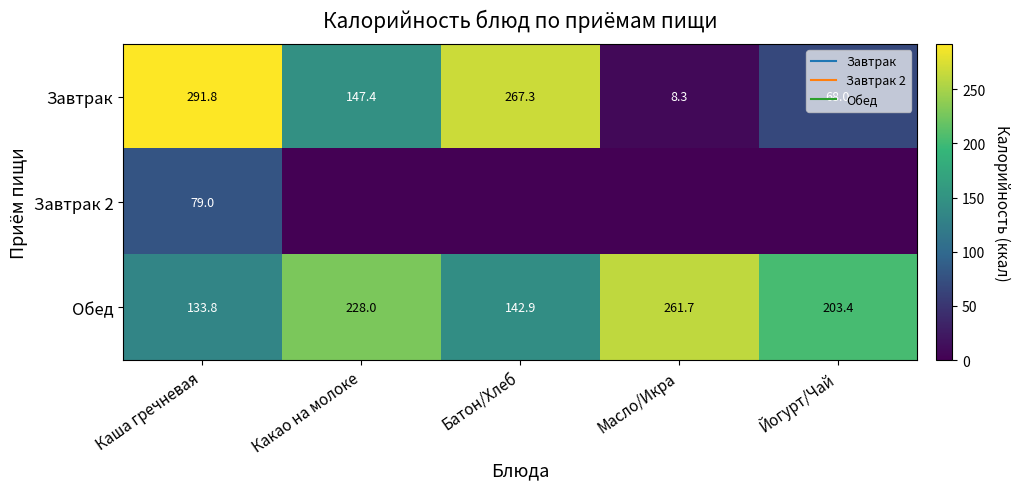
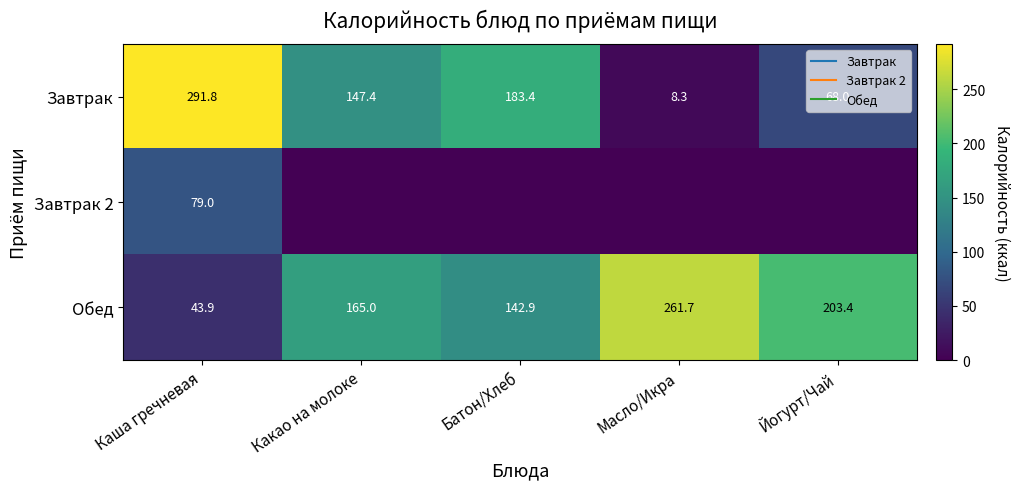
Завтрак, Батон/Хлеб: 267.3 -> 183.4
Обед, Каша гречневая: 133.8 -> 43.9
Обед, Какао на молоке: 228.0 -> 165.0
